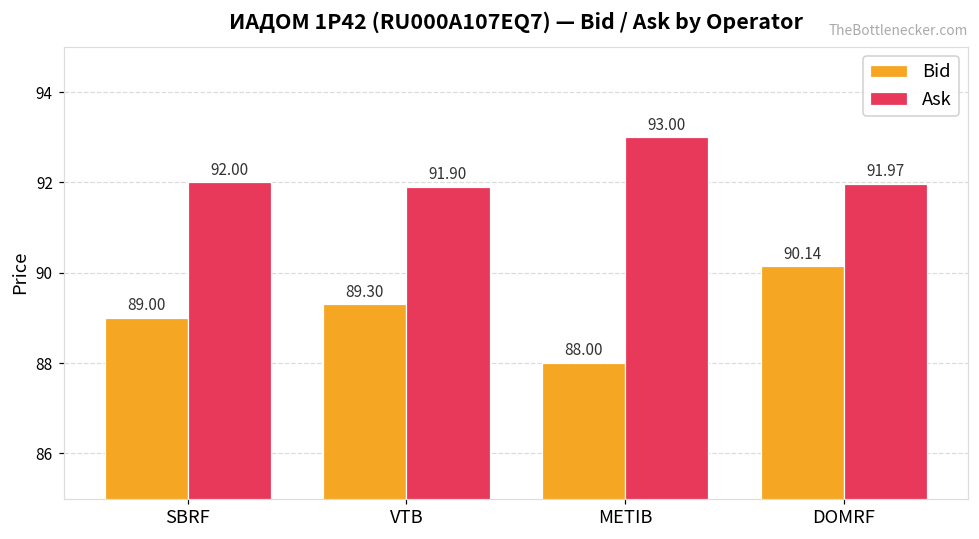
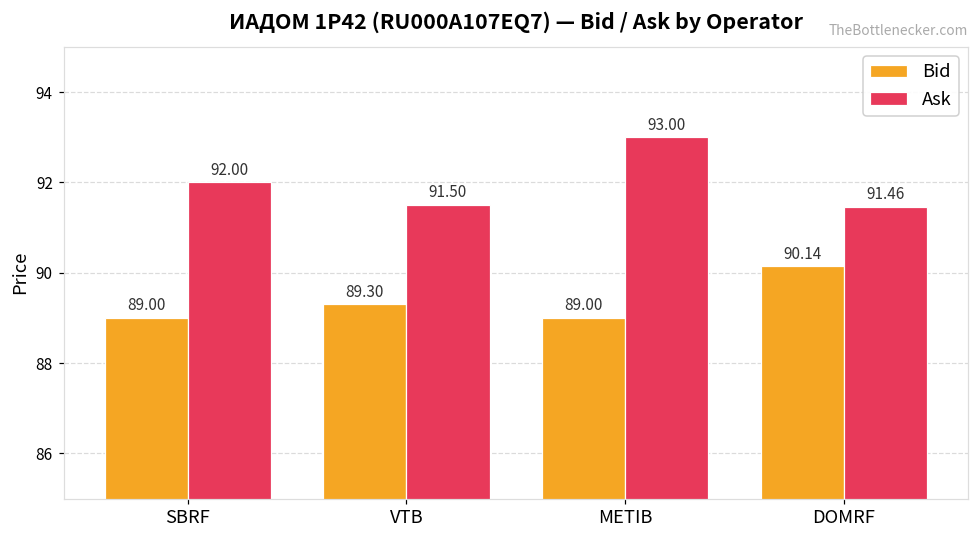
Ask, VTB: 91.90 -> 91.50
Bid, METIB: 88.00 -> 89.00
Ask, DOMRF: 91.97 -> 91.46
